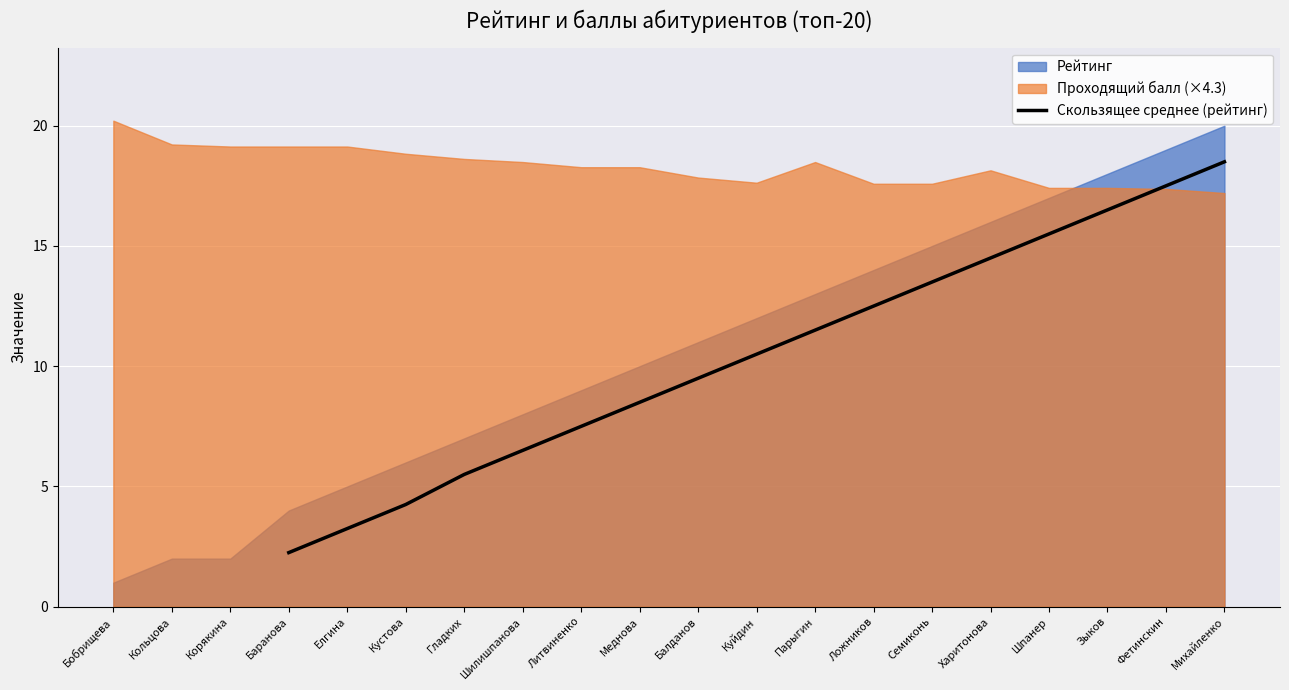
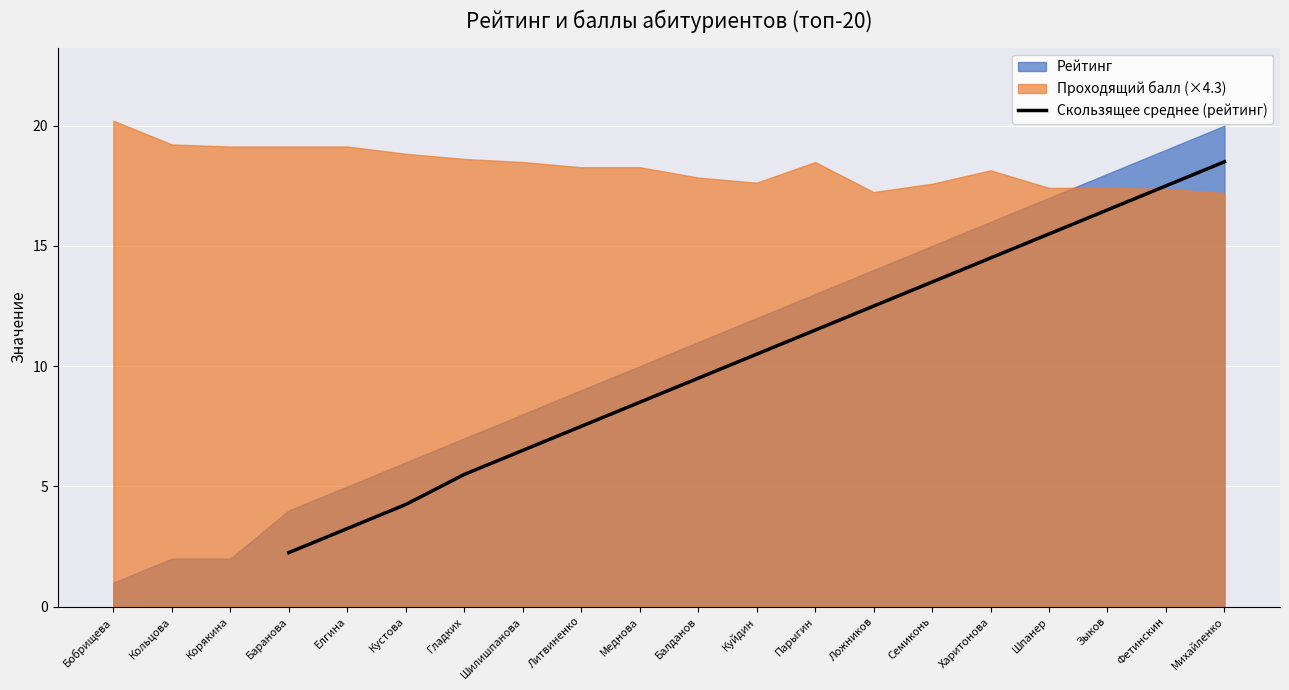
Проходящий балл (×4.3), Ложников: 17.6 -> 17.2
